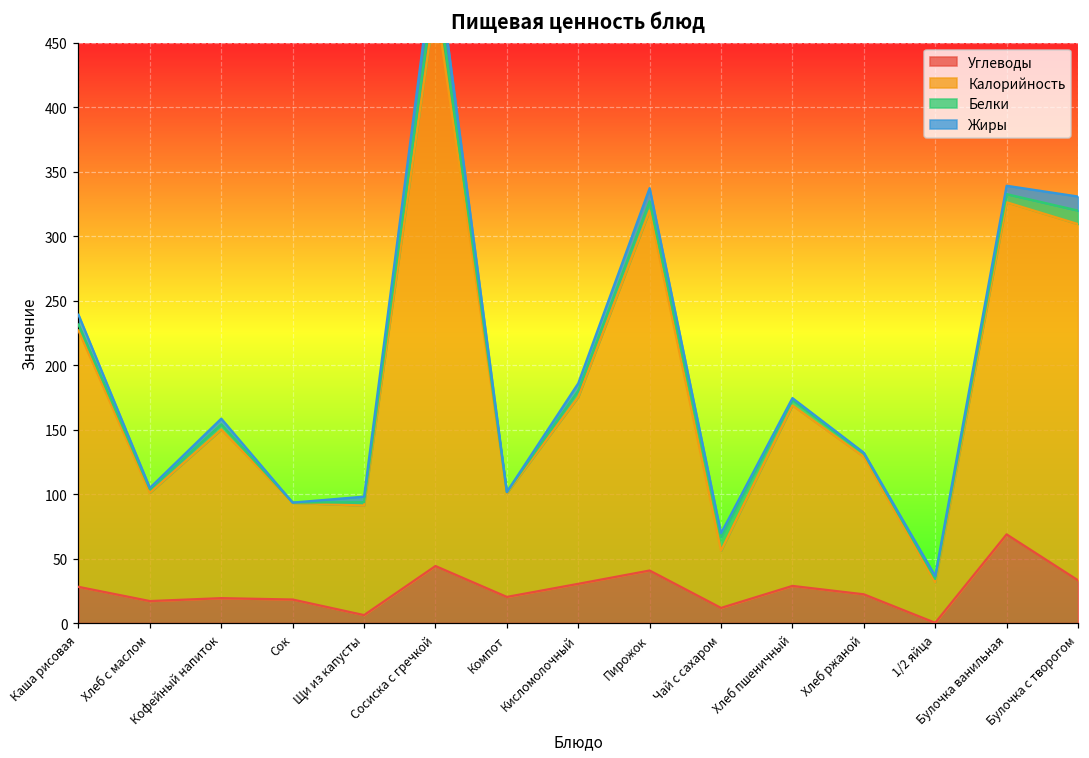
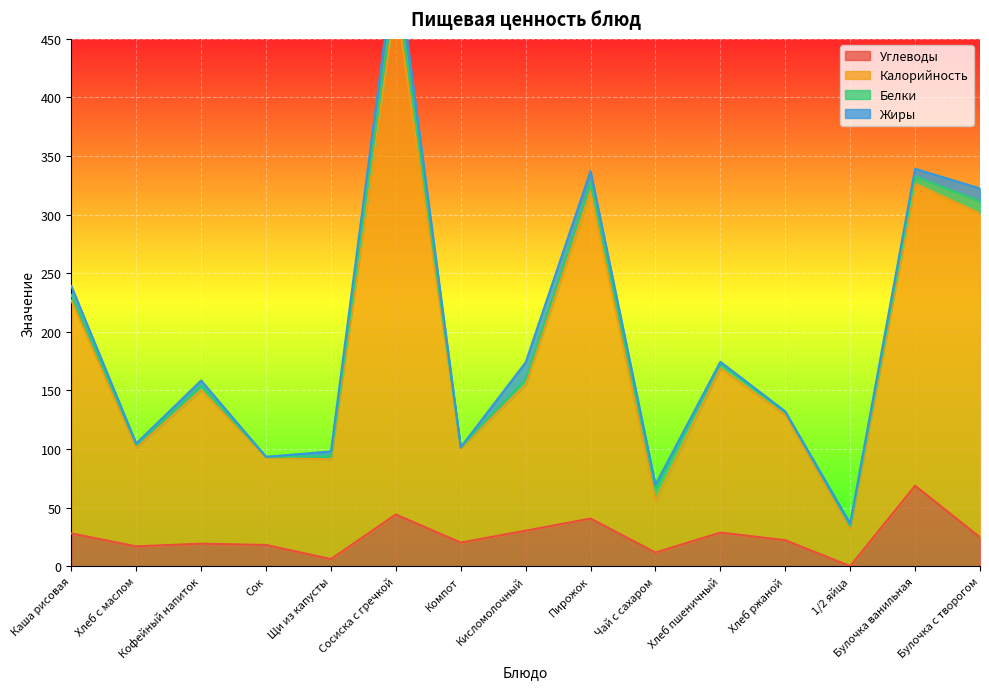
Калорийность, Кисломолочный: 145 -> 125
Жиры, Кисломолочный: 6 -> 14
Углеводы, Булочка с творогом: 33 -> 25
